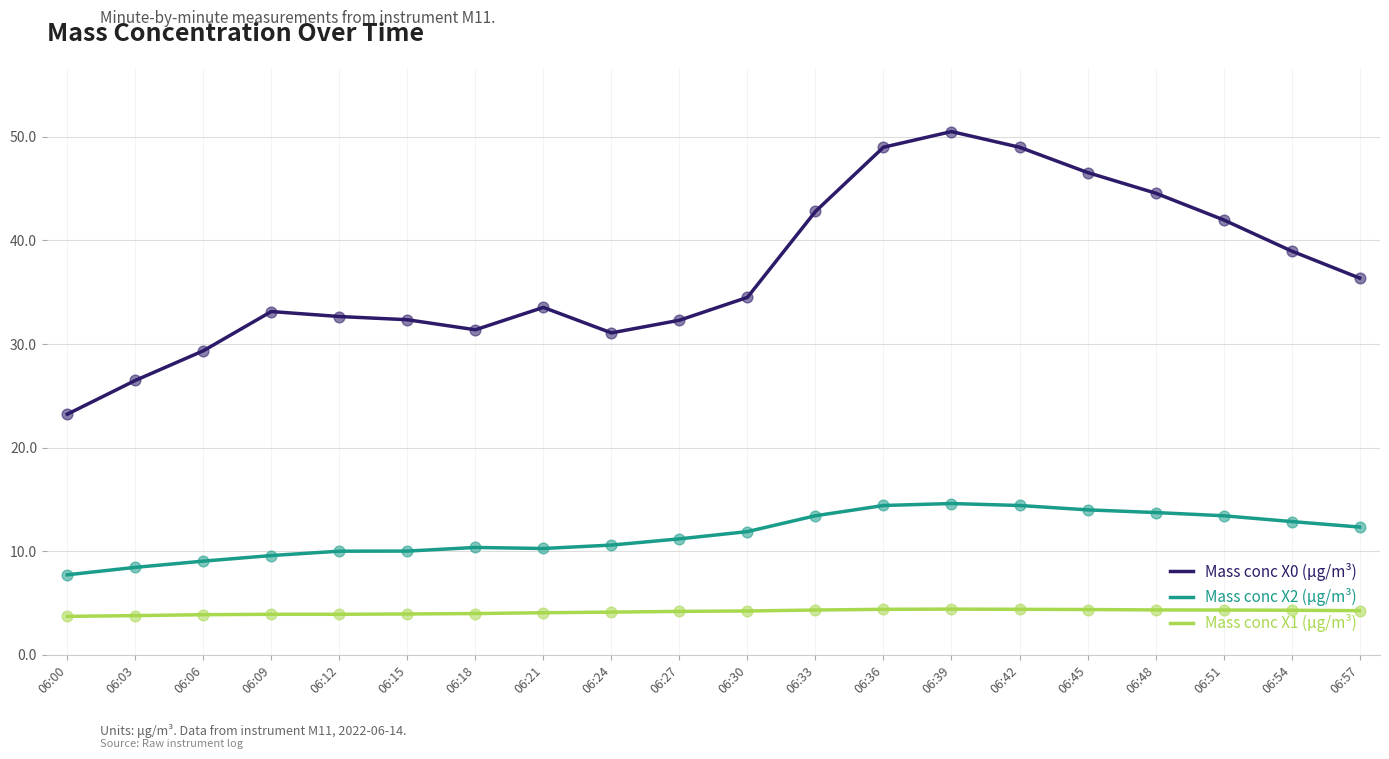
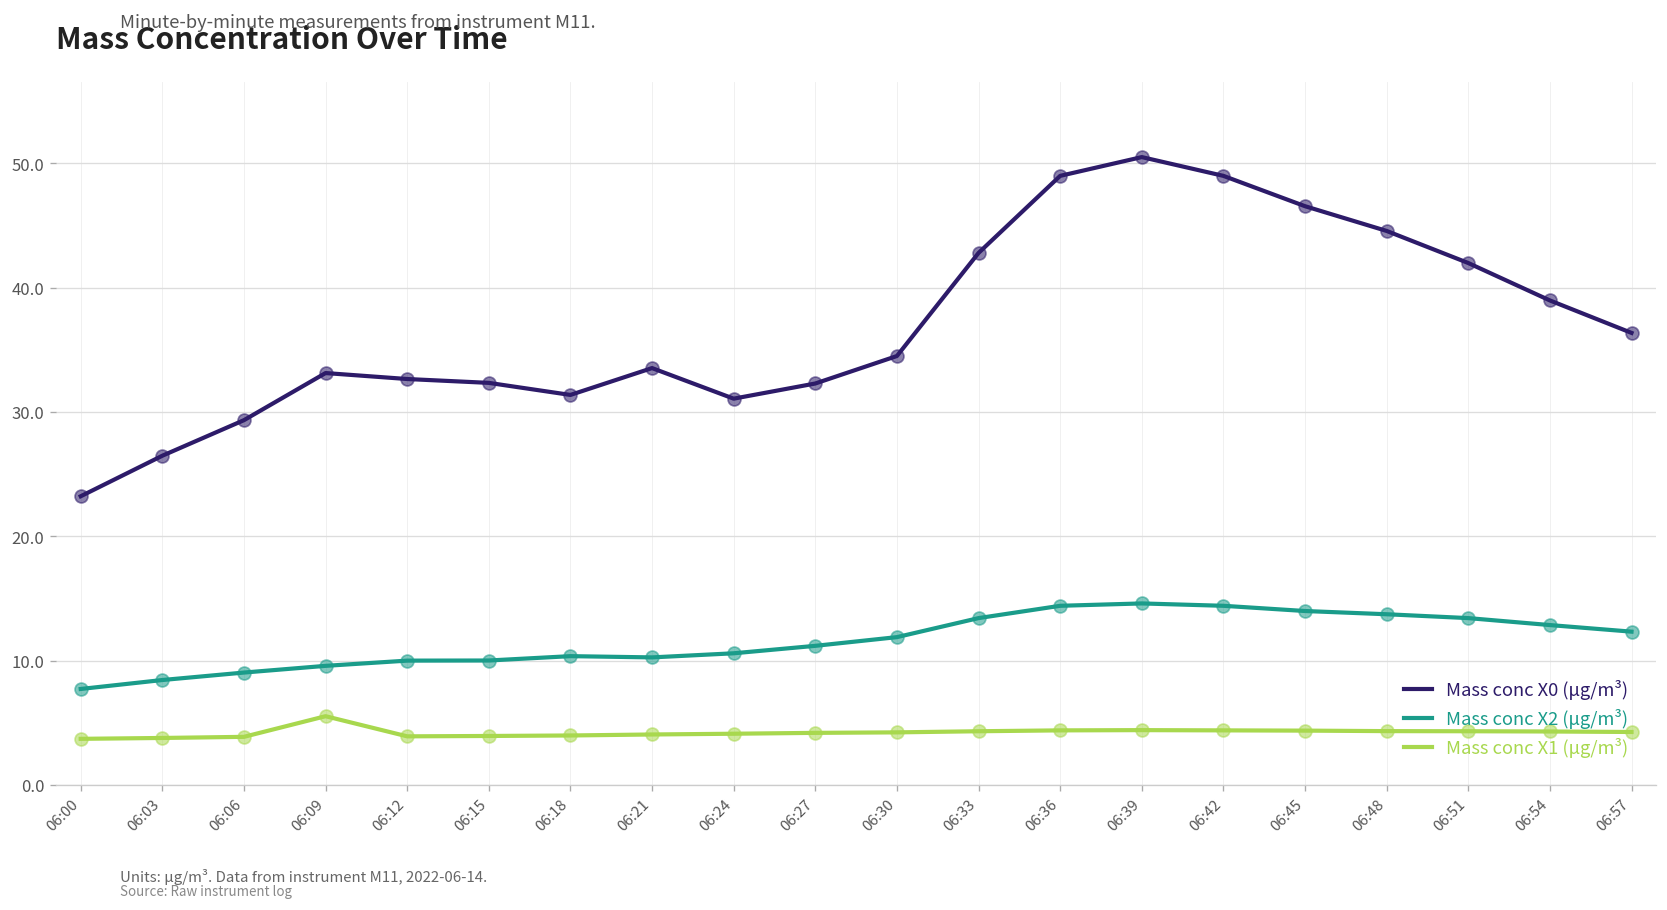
Mass conc X1 (μg/m³), 06:09: 3.9 -> 5.5
